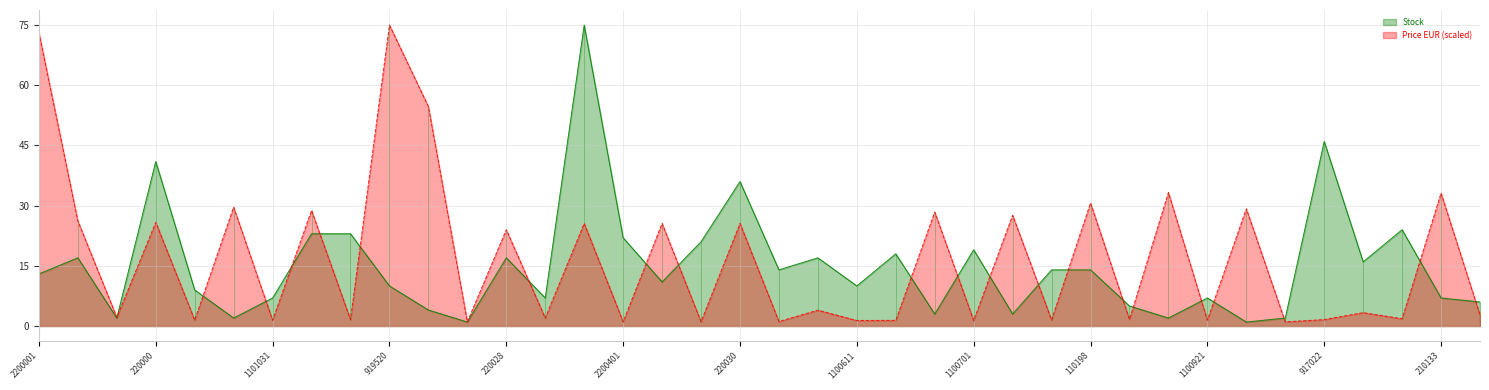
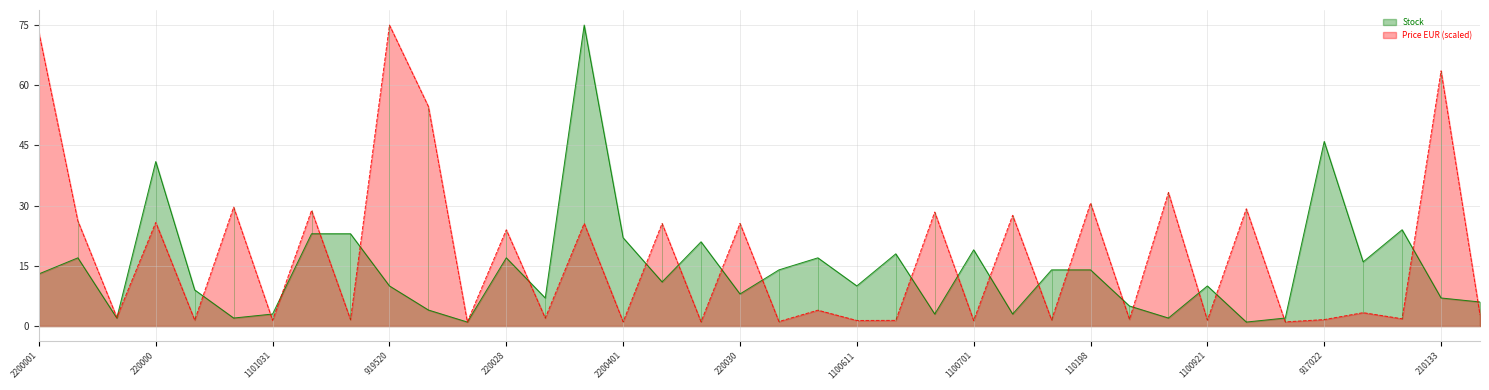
Stock, 1101031: 7 -> 3
Stock, 220030: 36 -> 8
Stock, 1100921: 7 -> 10
Price EUR (scaled), 210133: 33 -> 64
